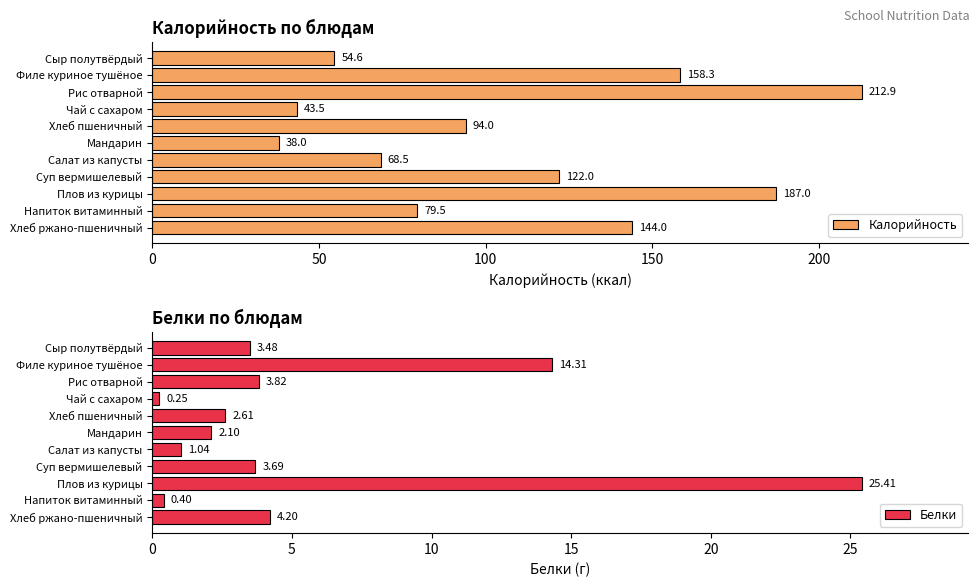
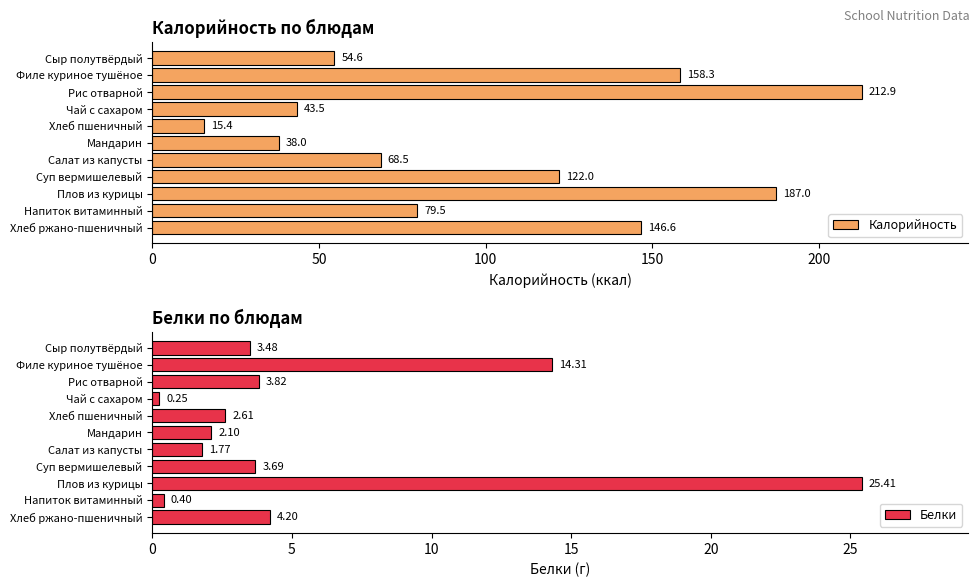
Калорийность по блюдам, Хлеб пшеничный: 94.0 -> 15.4
Калорийность по блюдам, Хлеб ржано-пшеничный: 144.0 -> 146.6
Белки по блюдам, Салат из капусты: 1.04 -> 1.77
